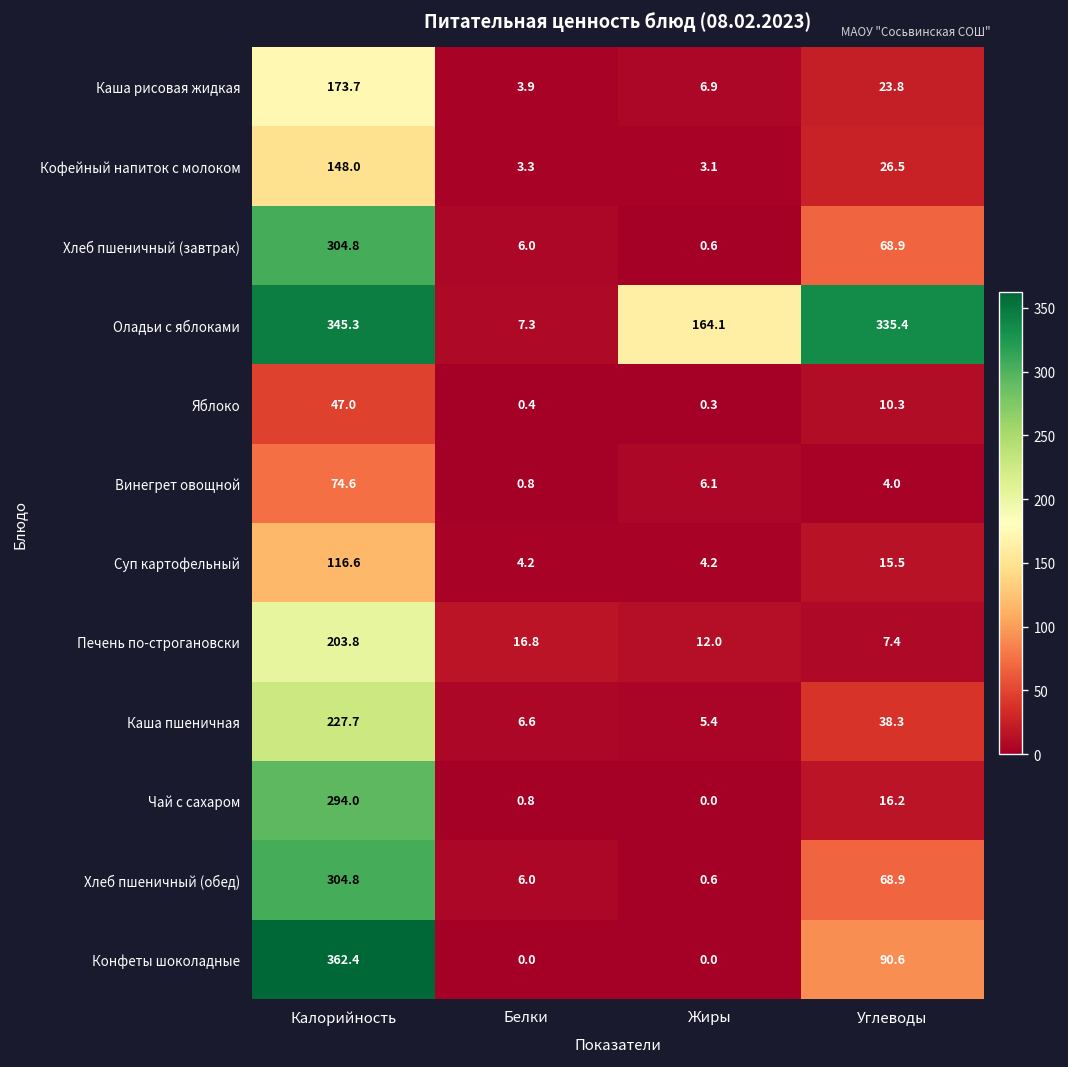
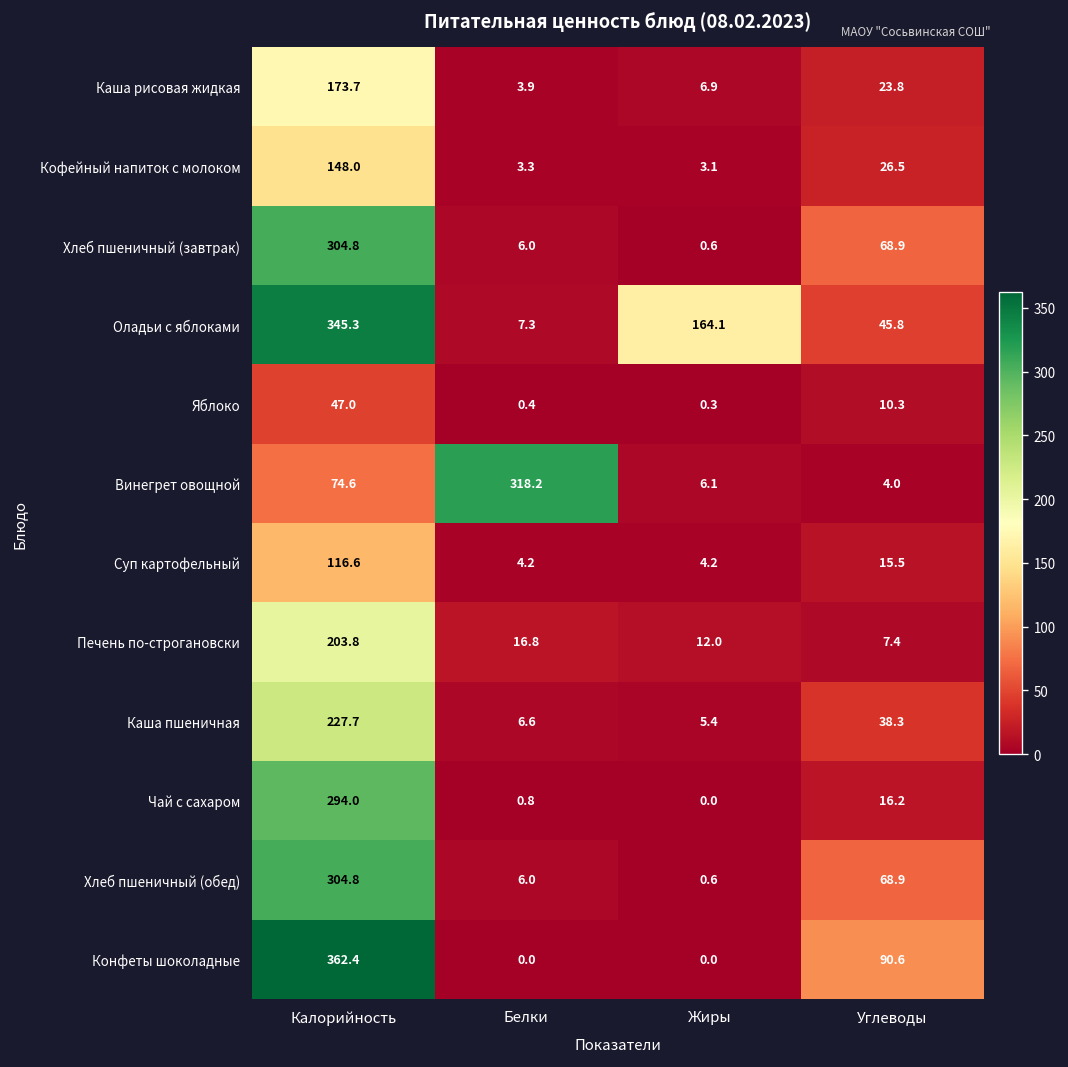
Оладьи с яблоками, Углеводы: 335.4 -> 45.8
Винегрет овощной, Белки: 0.8 -> 318.2
